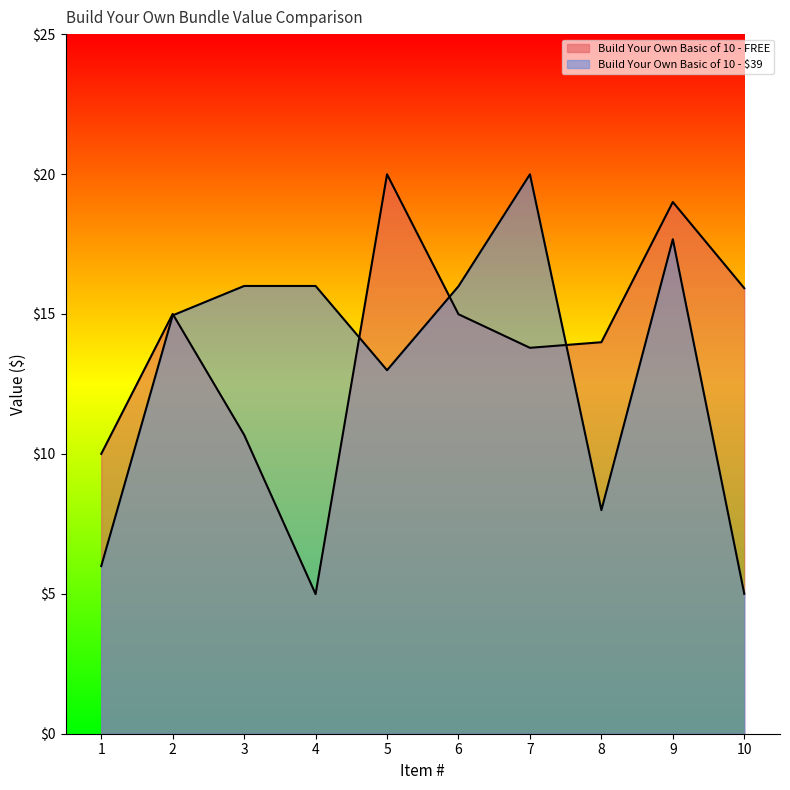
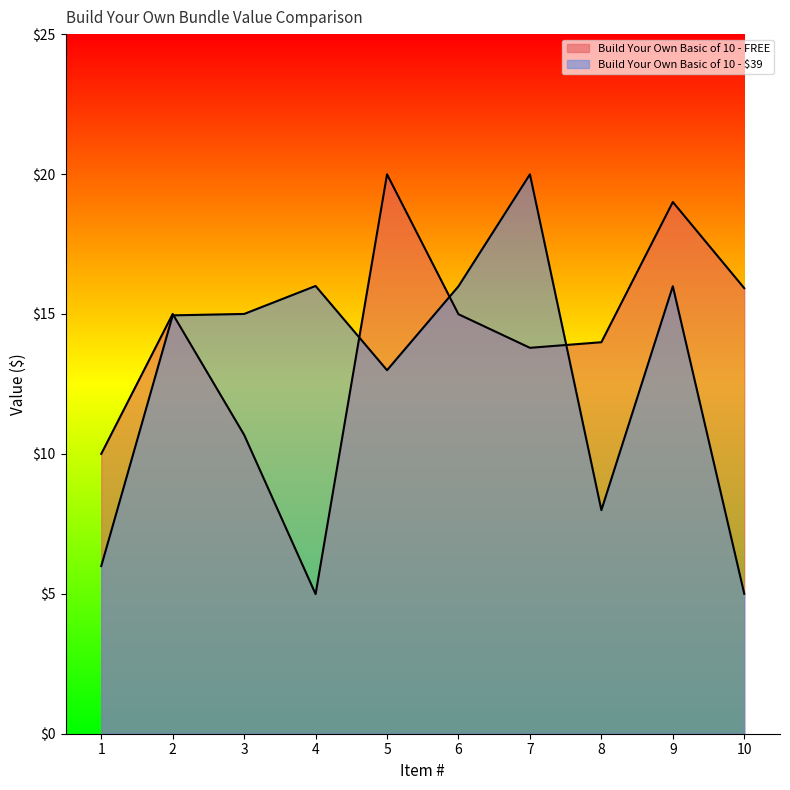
Build Your Own Basic of 10 - $39, 3: $16 -> $15
Build Your Own Basic of 10 - $39, 9: $17.7 -> $16.0
